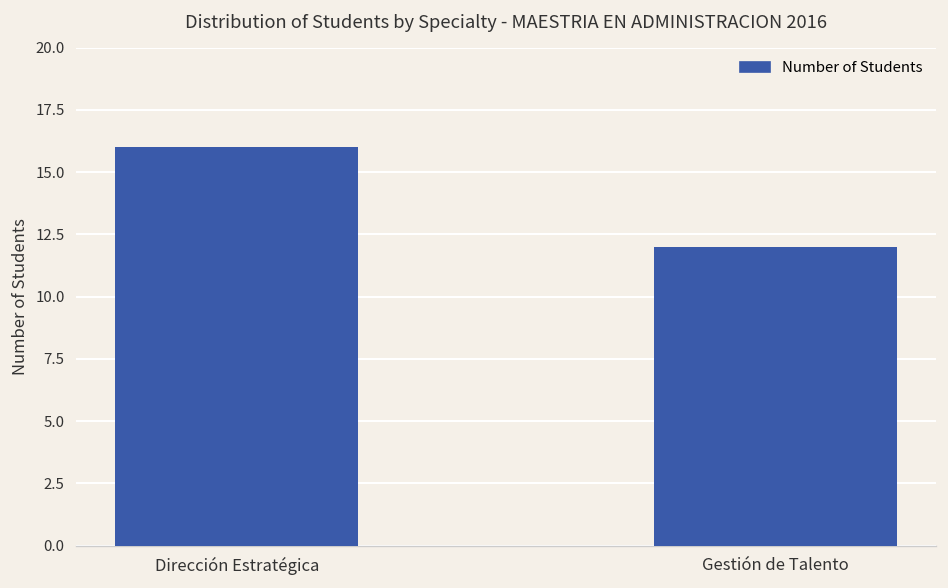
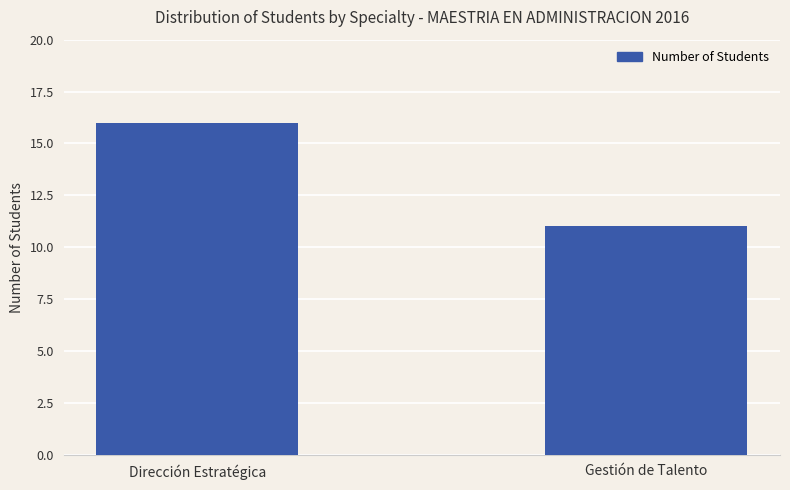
Gestión de Talento: 12 -> 11
